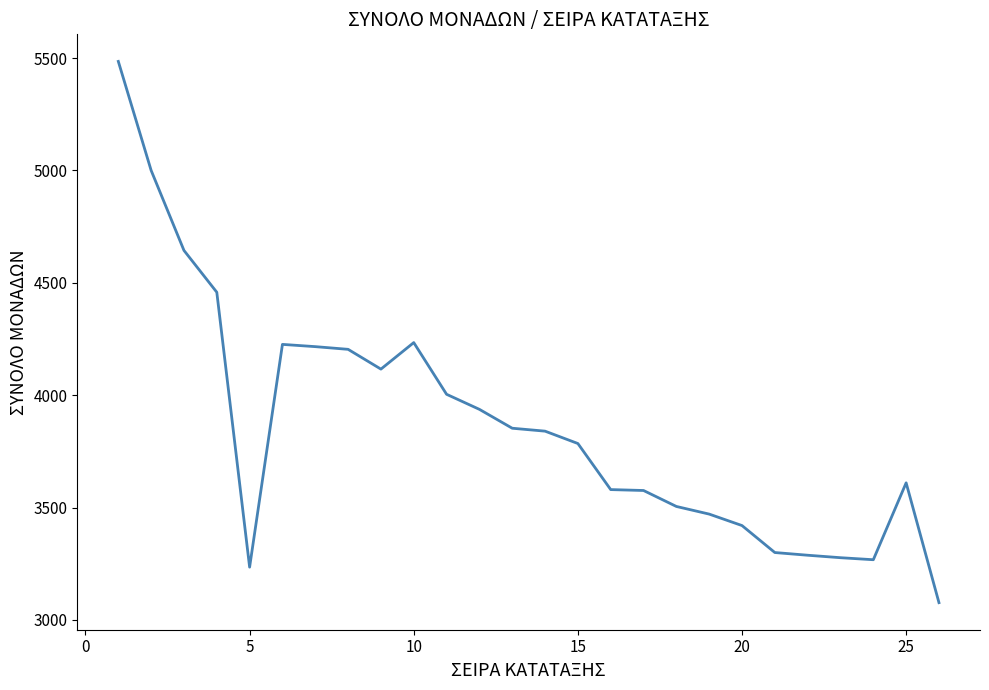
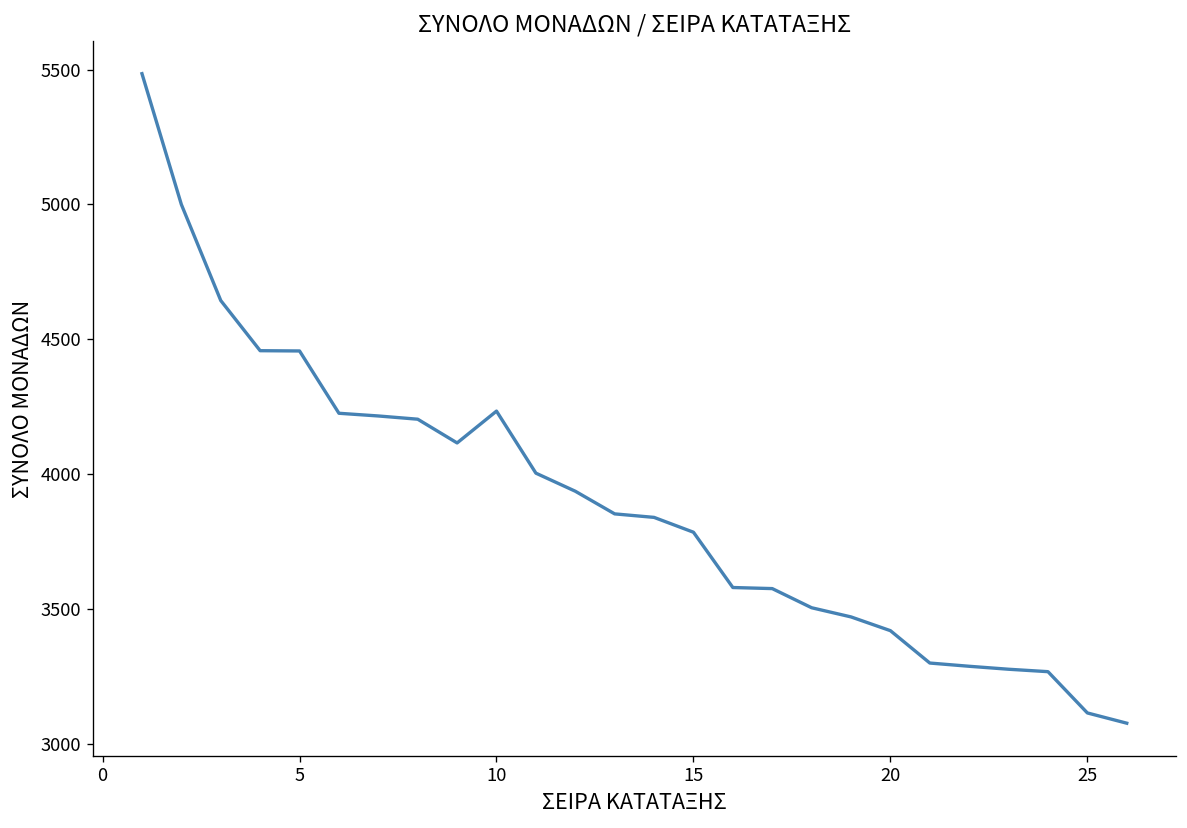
5: 3240 -> 4460
25: 3610 -> 3120
